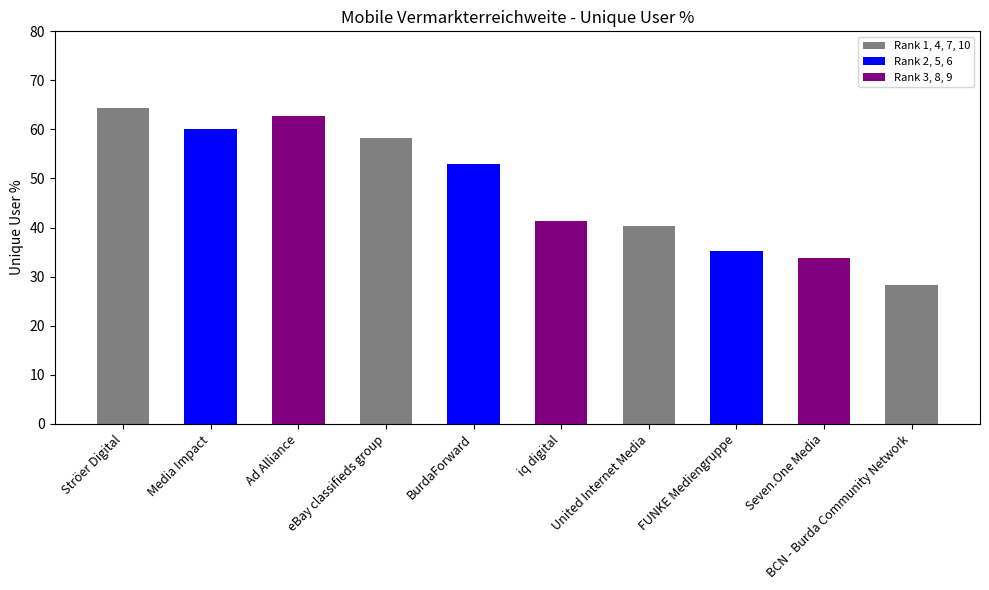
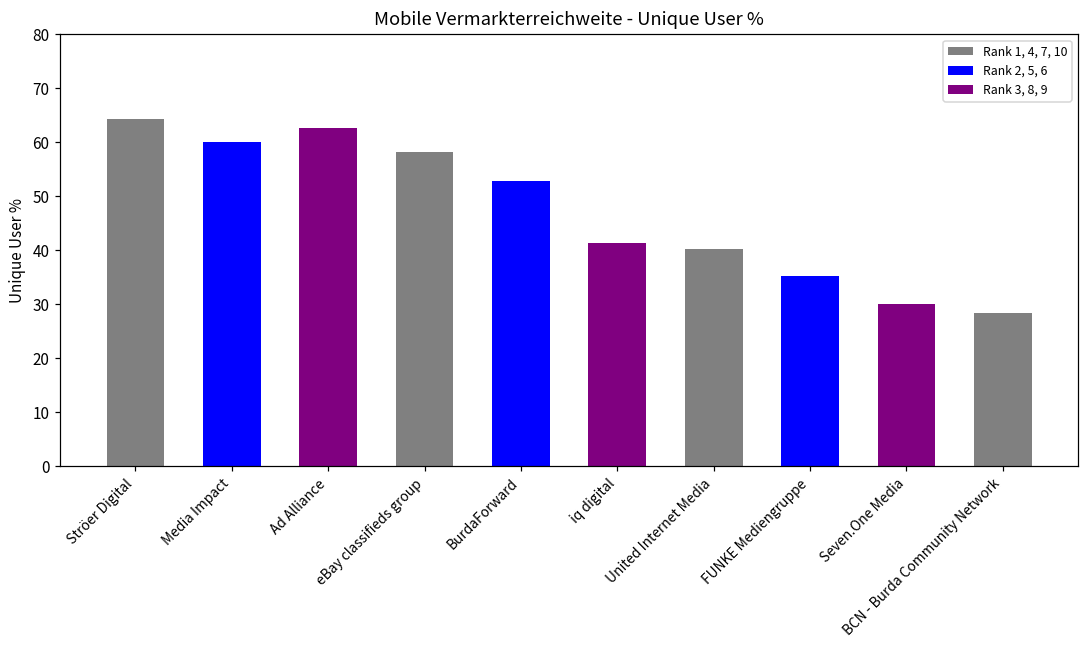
Seven.One Media: 34 -> 30
